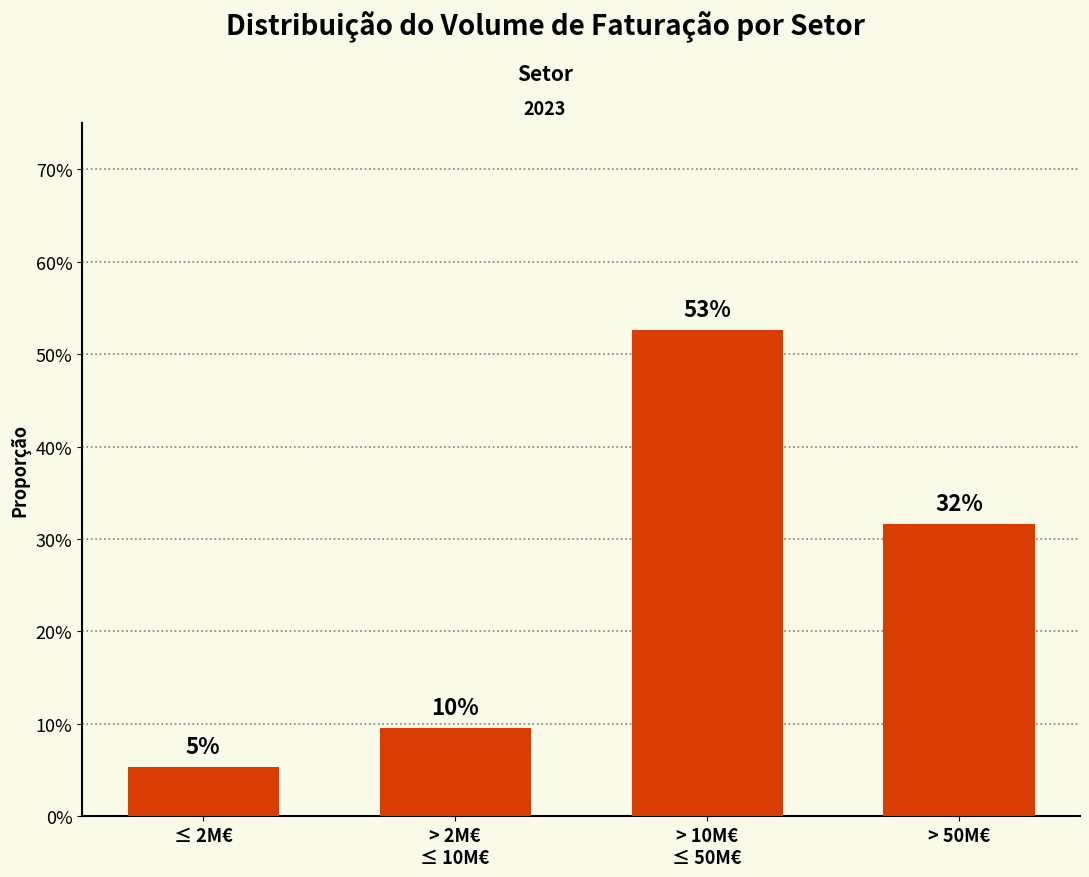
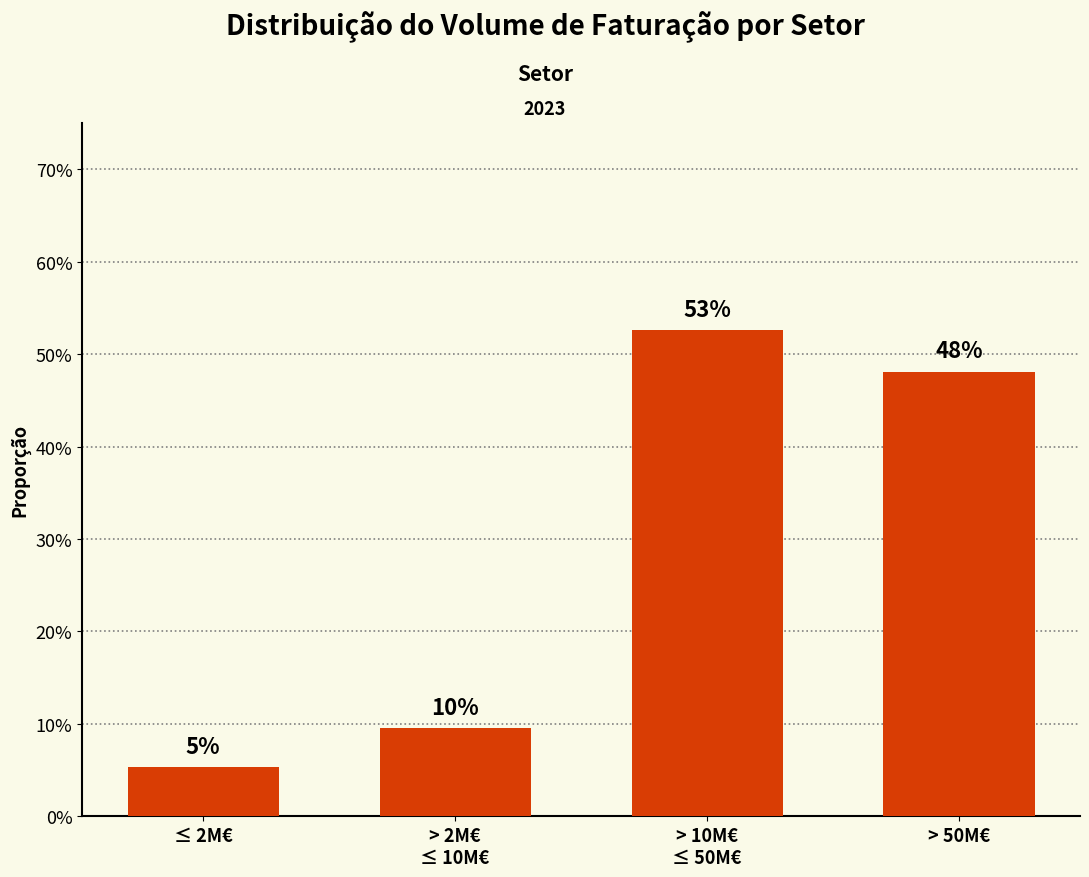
> 50M€: 32% -> 48%
